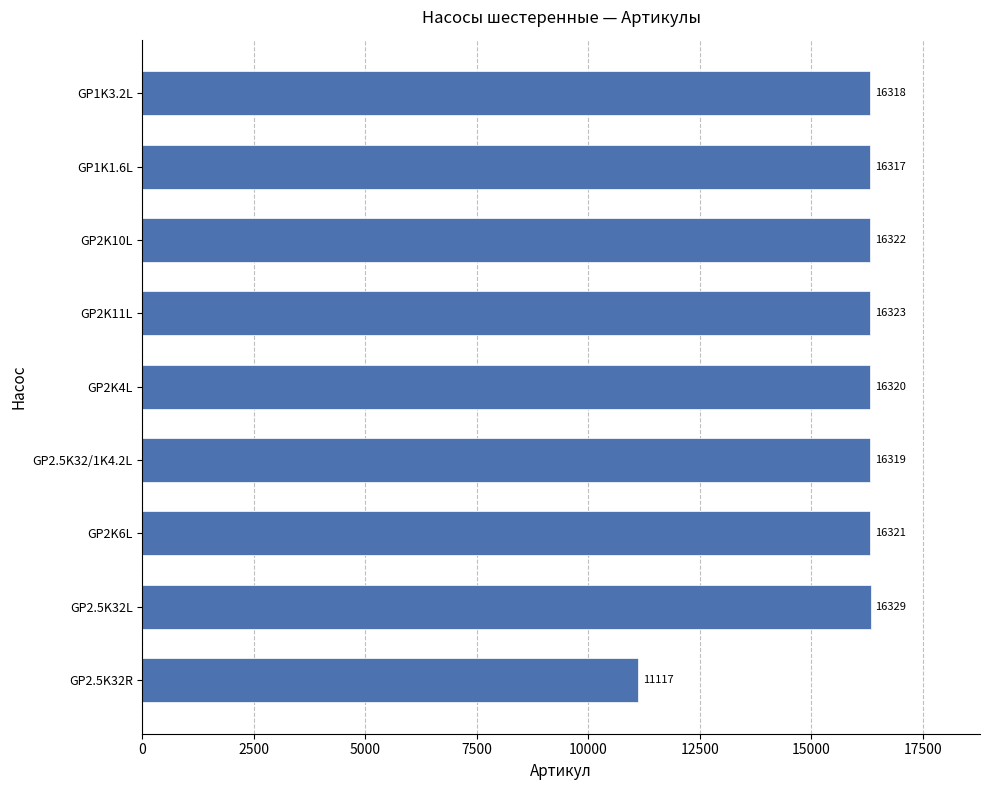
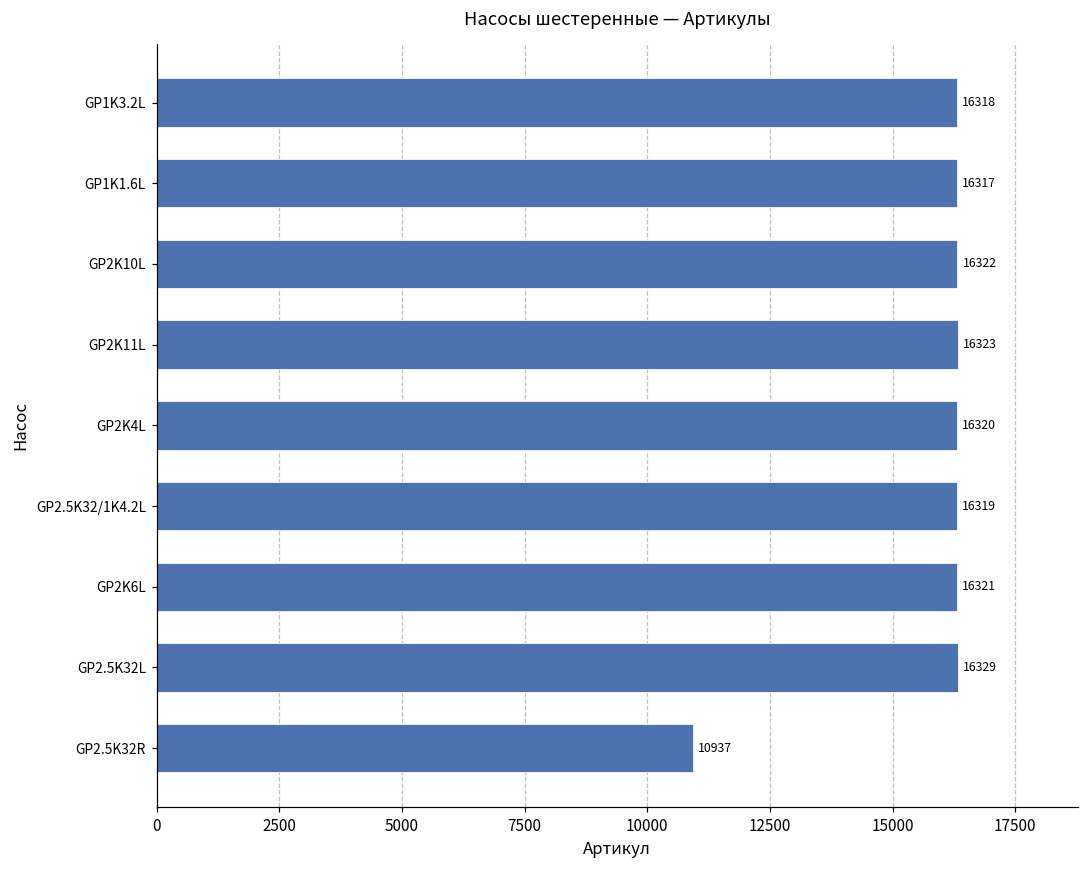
GP2.5K32R: 11117 -> 10937
